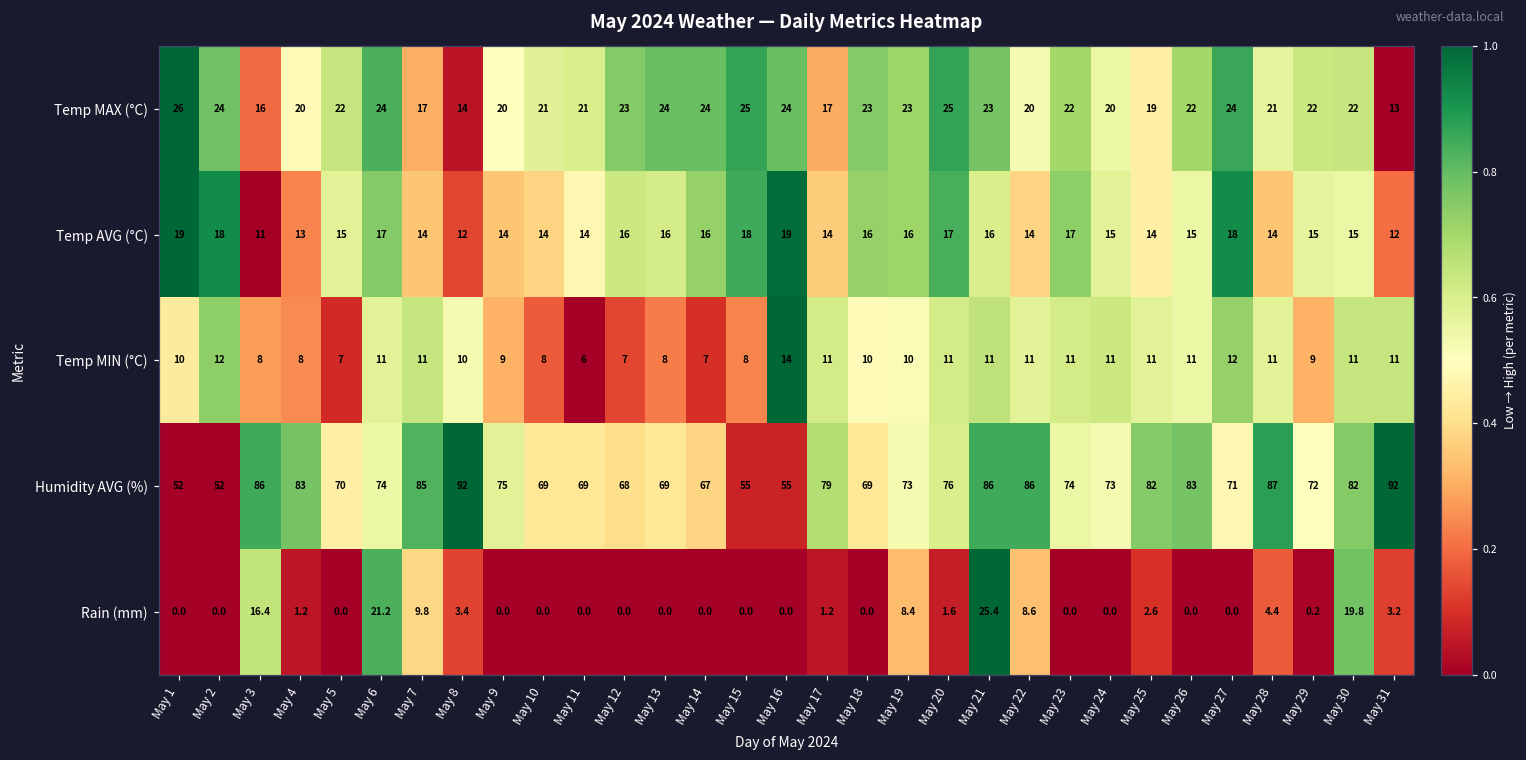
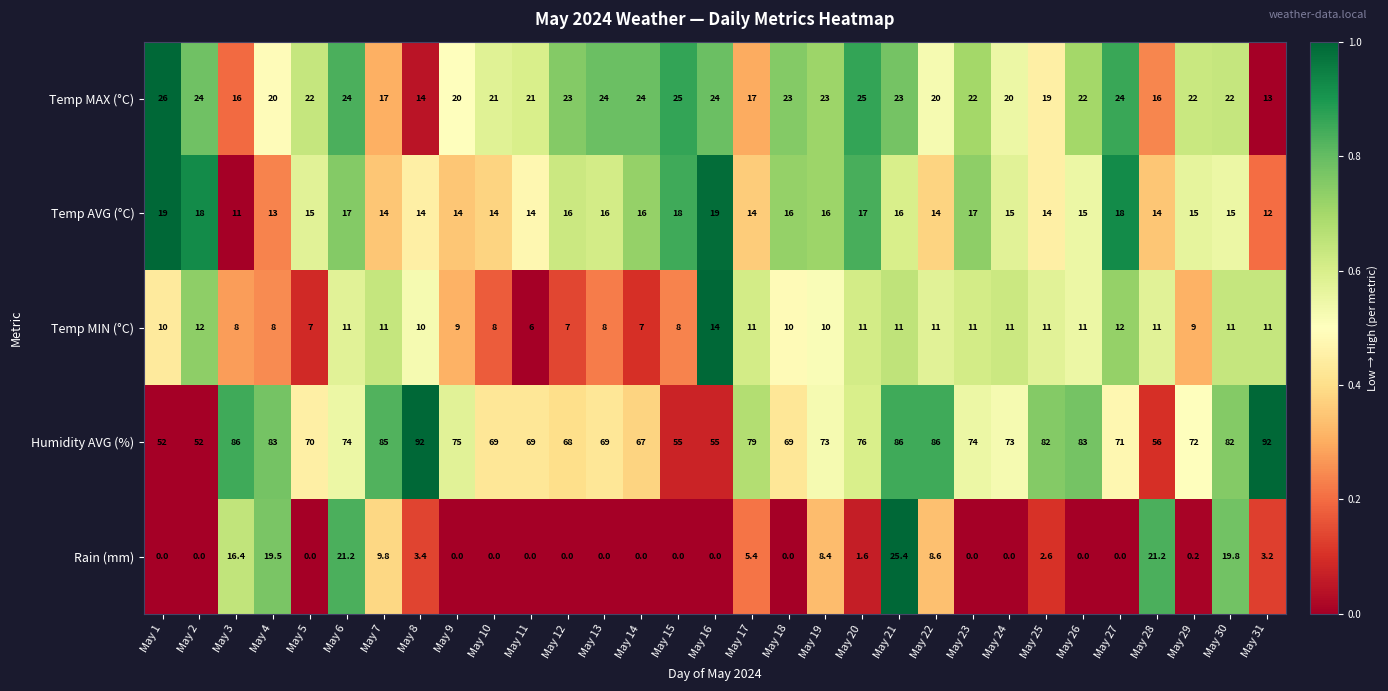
Temp MAX (°C), May 28: 21 -> 16
Temp AVG (°C), May 8: 12 -> 14
Humidity AVG (%), May 28: 87 -> 56
Rain (mm), May 4: 1.2 -> 19.5
Rain (mm), May 17: 1.2 -> 5.4
Rain (mm), May 28: 4.4 -> 21.2
